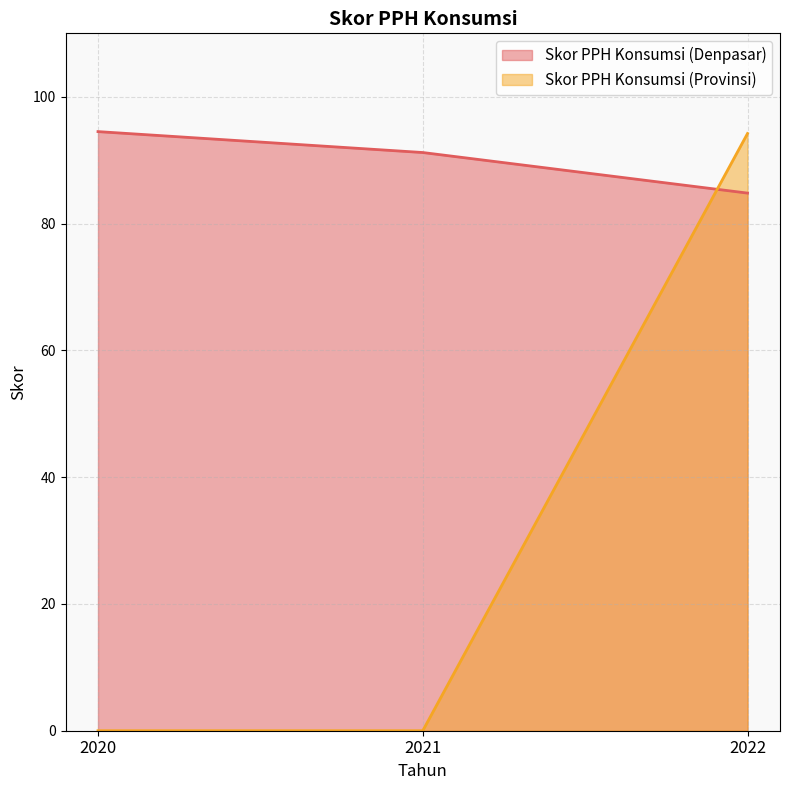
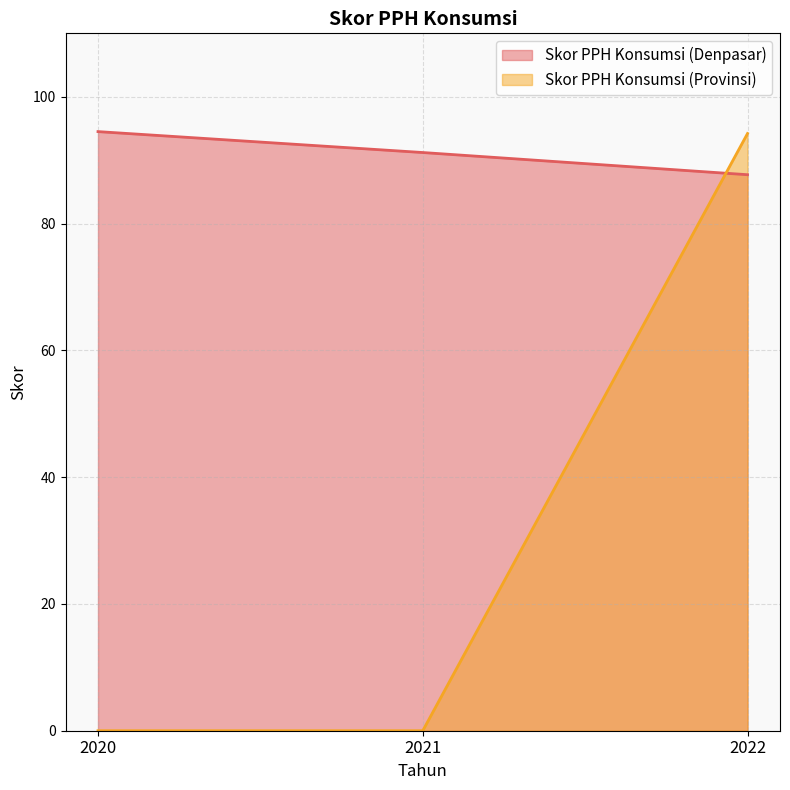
Skor PPH Konsumsi (Denpasar), 2022: 85 -> 88
